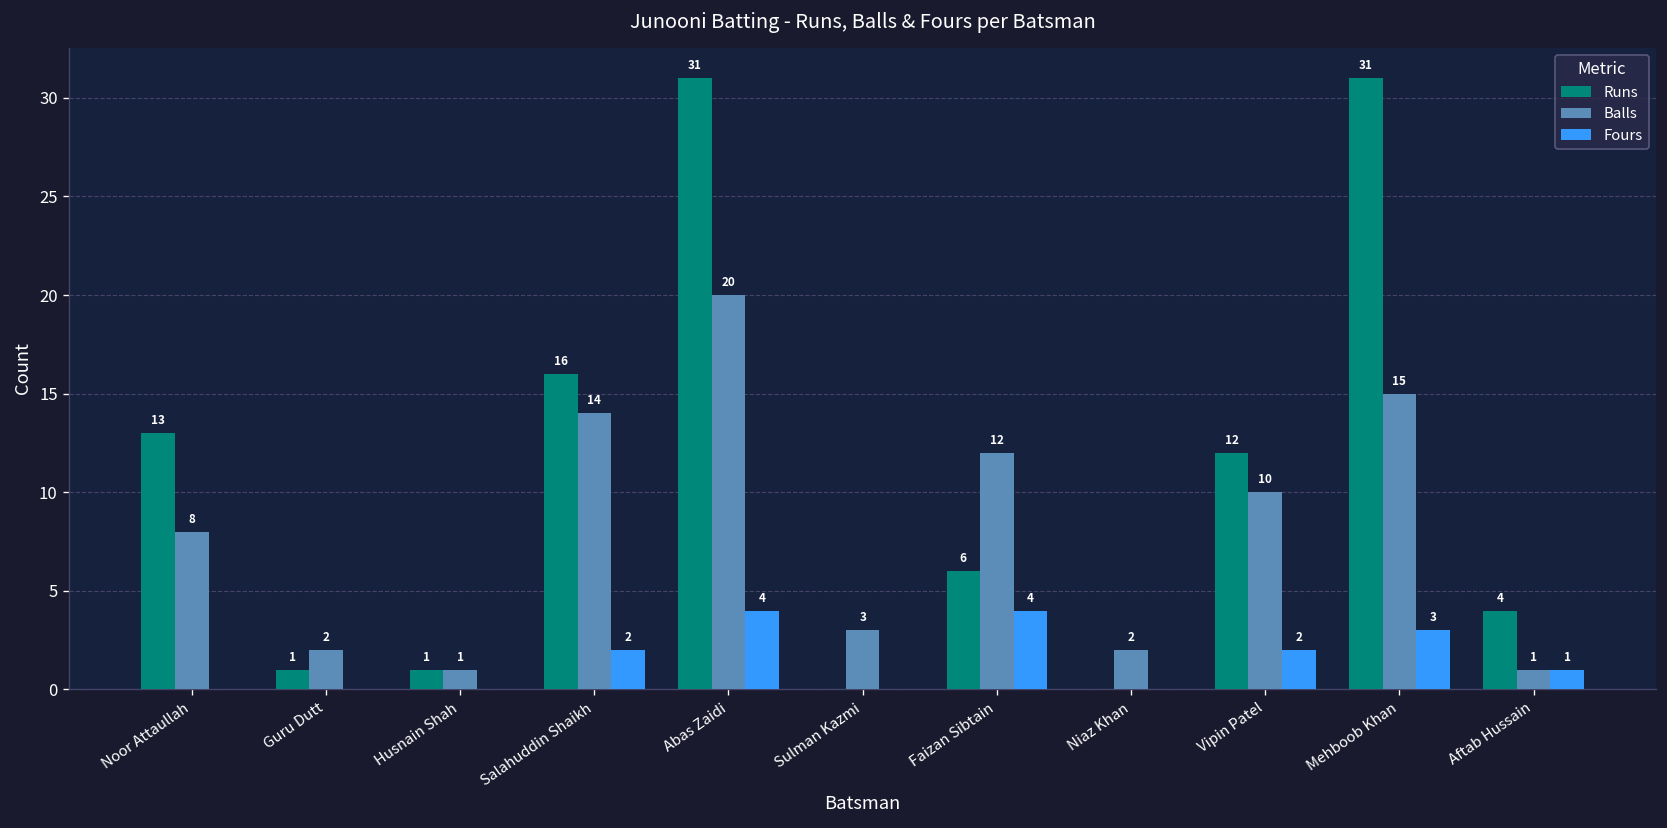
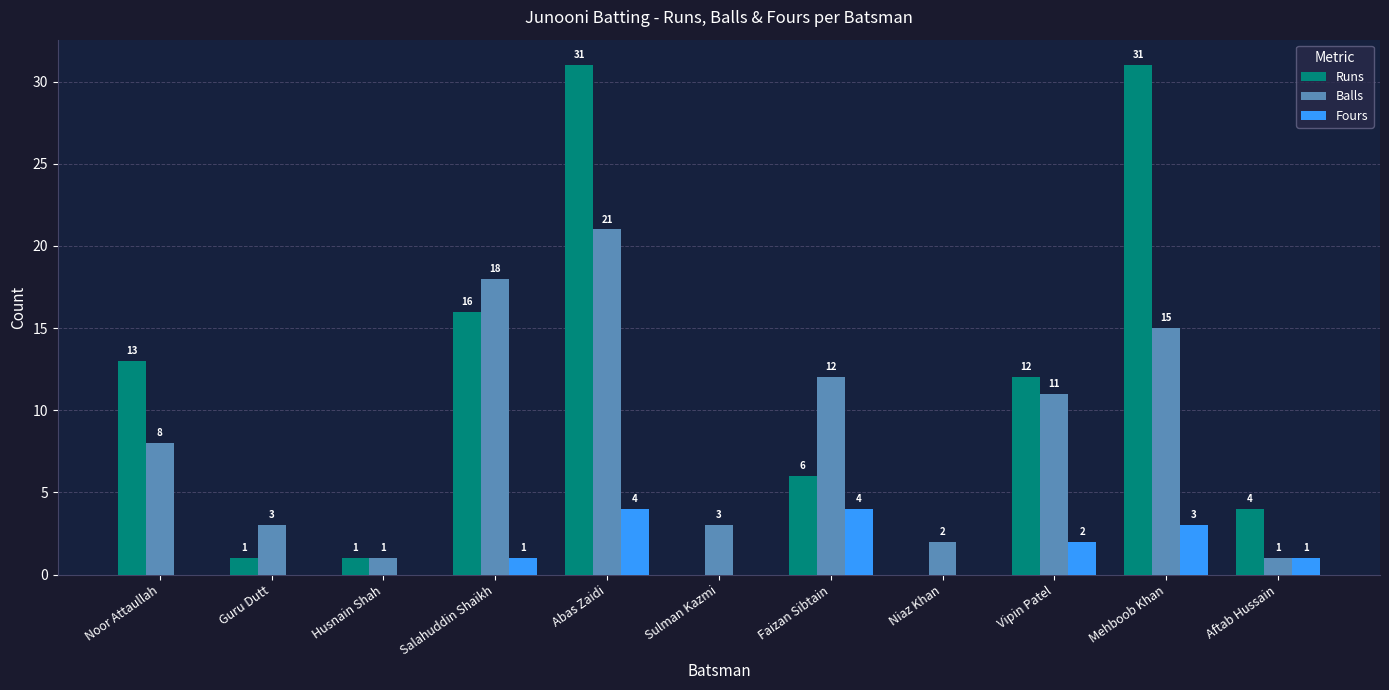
Balls, Guru Dutt: 2 -> 3
Balls, Salahuddin Shaikh: 14 -> 18
Fours, Salahuddin Shaikh: 2 -> 1
Balls, Abas Zaidi: 20 -> 21
Balls, Vipin Patel: 10 -> 11
